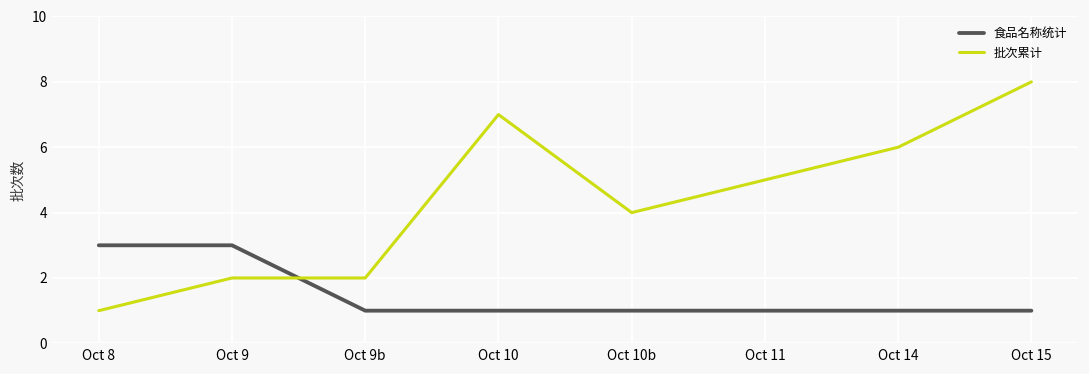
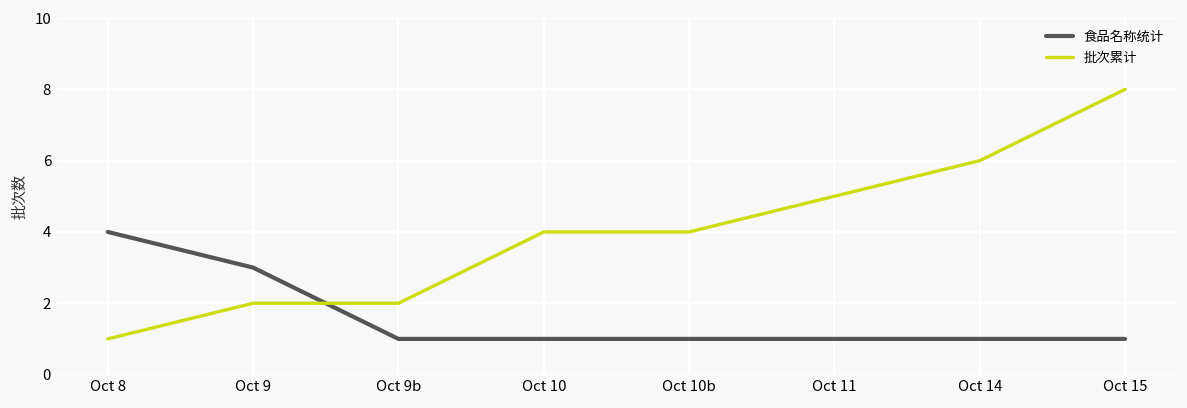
食品名称统计, Oct 8: 3 -> 4
批次累计, Oct 10: 7 -> 4
